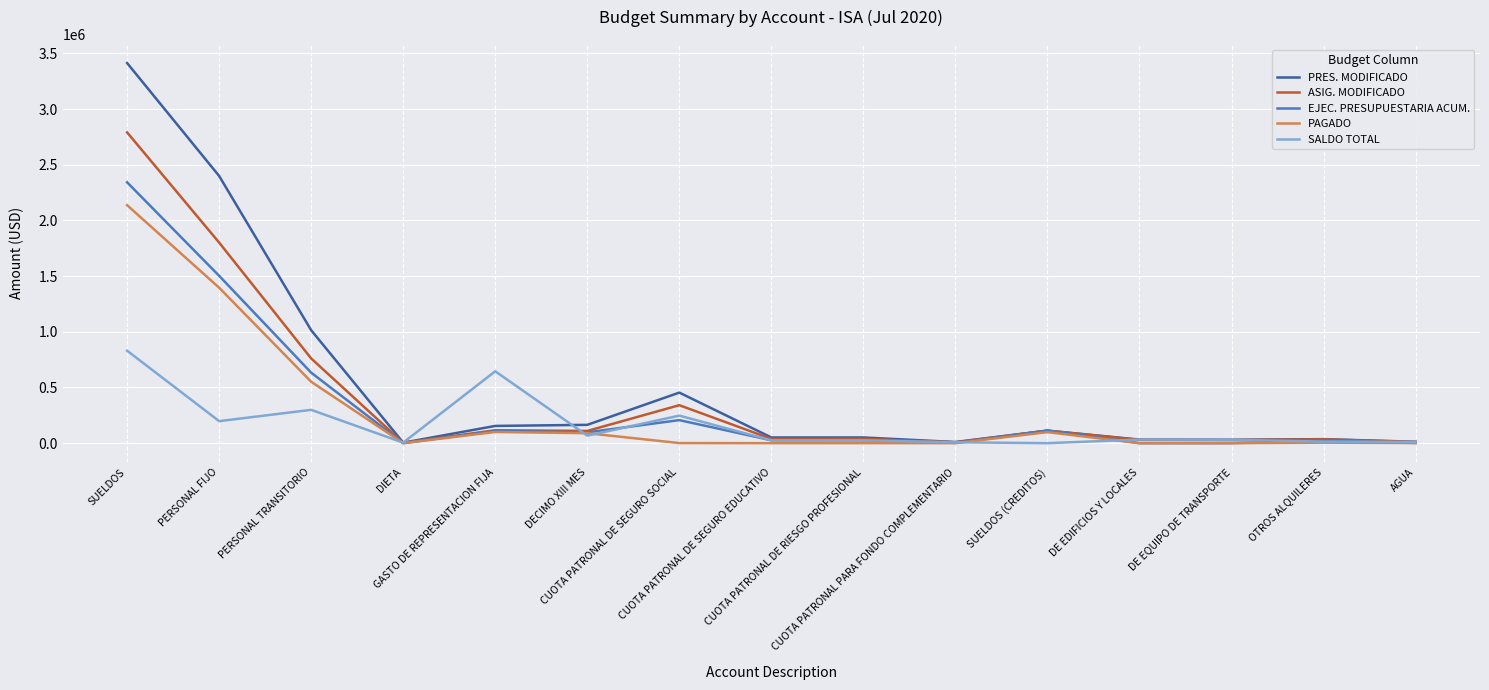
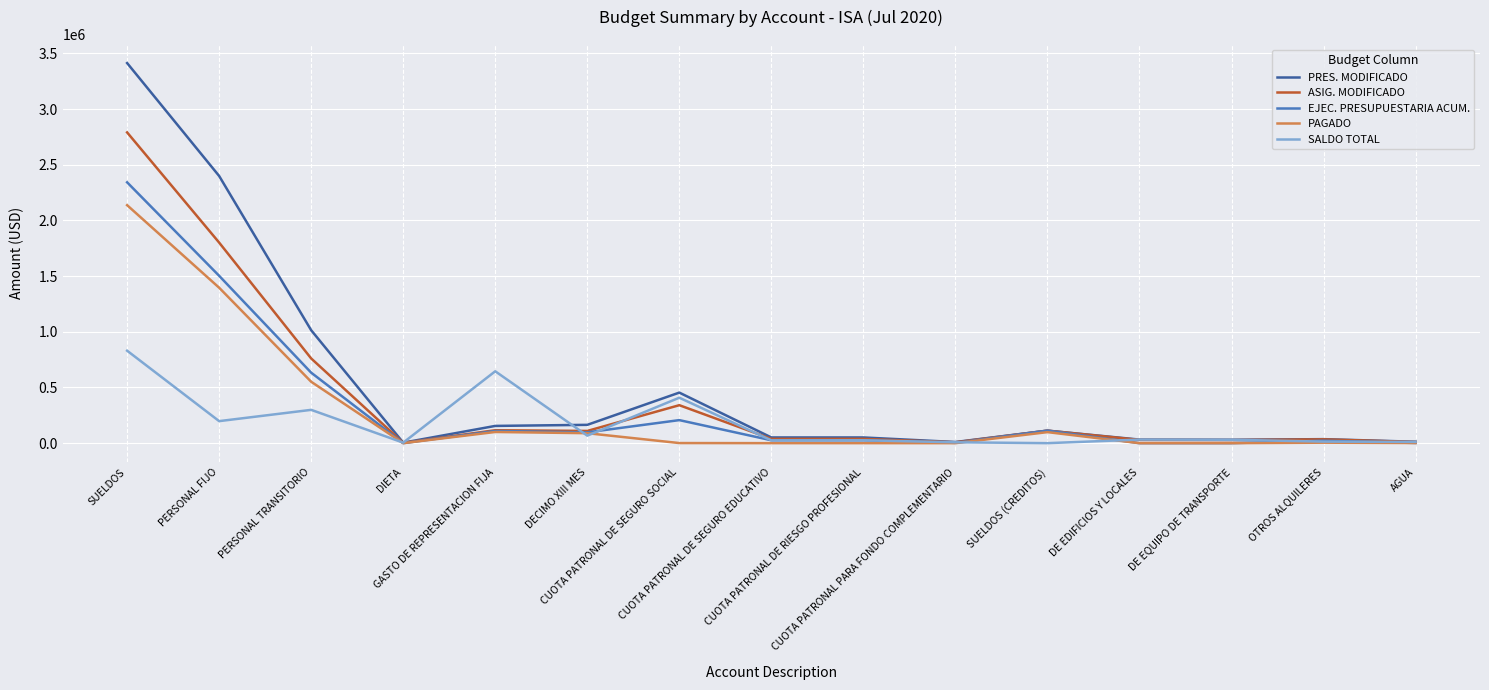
SALDO TOTAL, CUOTA PATRONAL DE SEGURO SOCIAL: 250000 -> 410000
